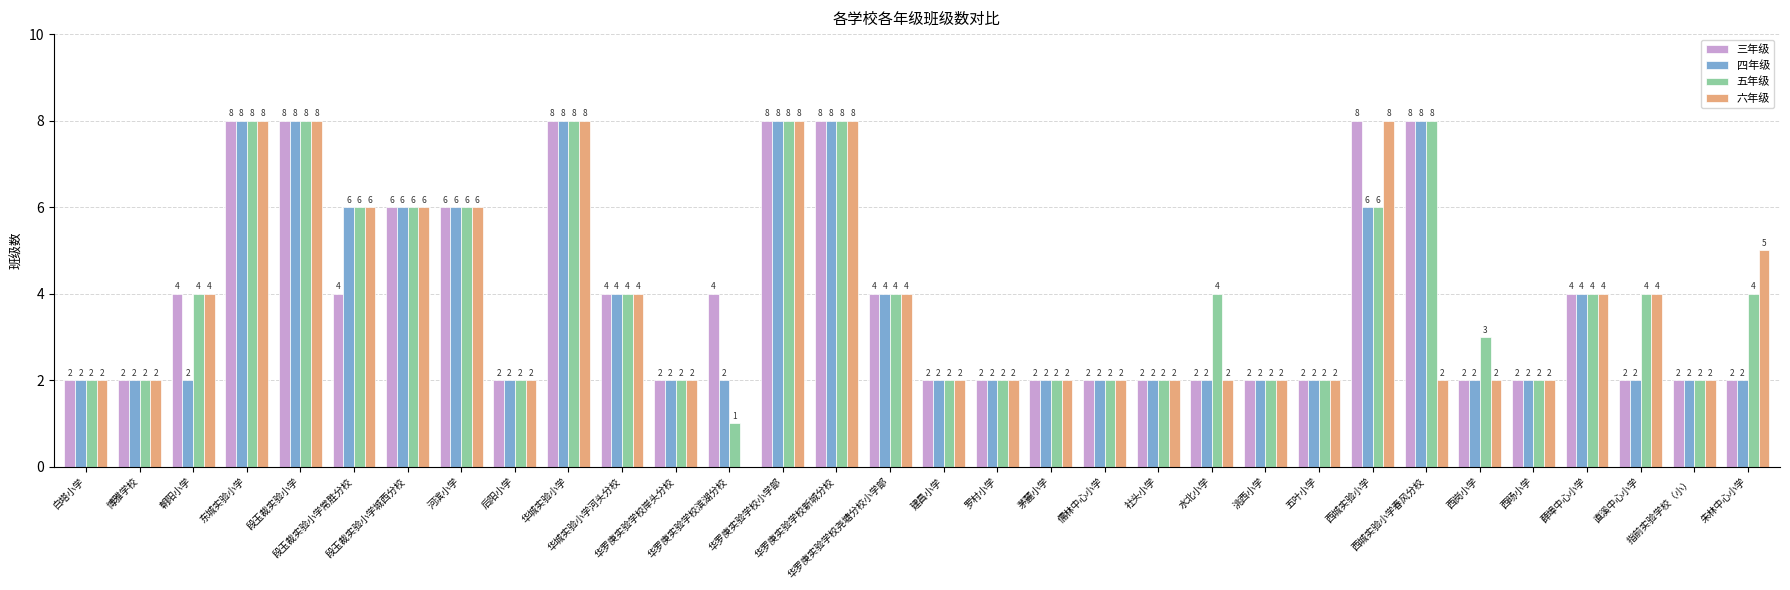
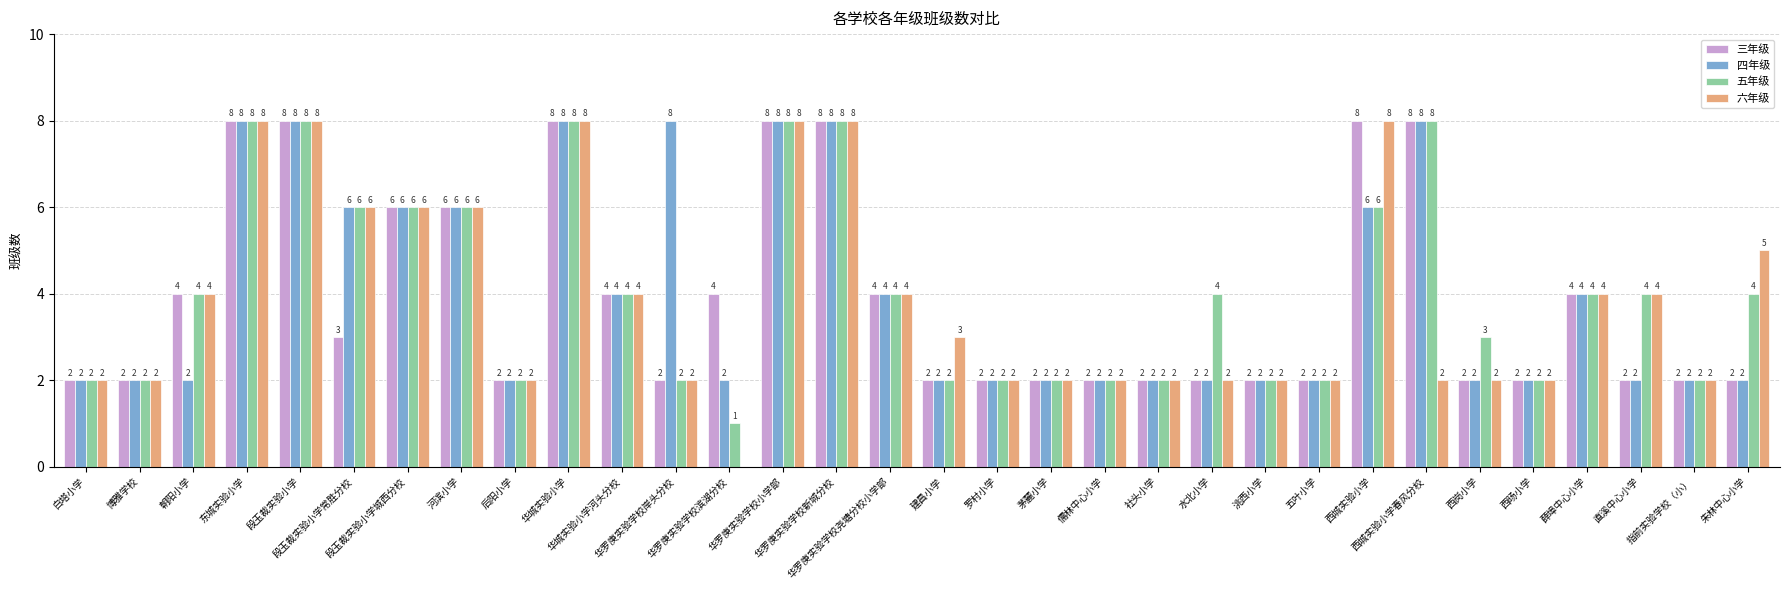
三年级, 段玉裁实验小学常胜分校: 4 -> 3
四年级, 华罗庚实验学校岸头分校: 2 -> 8
六年级, 建昌小学: 2 -> 3
